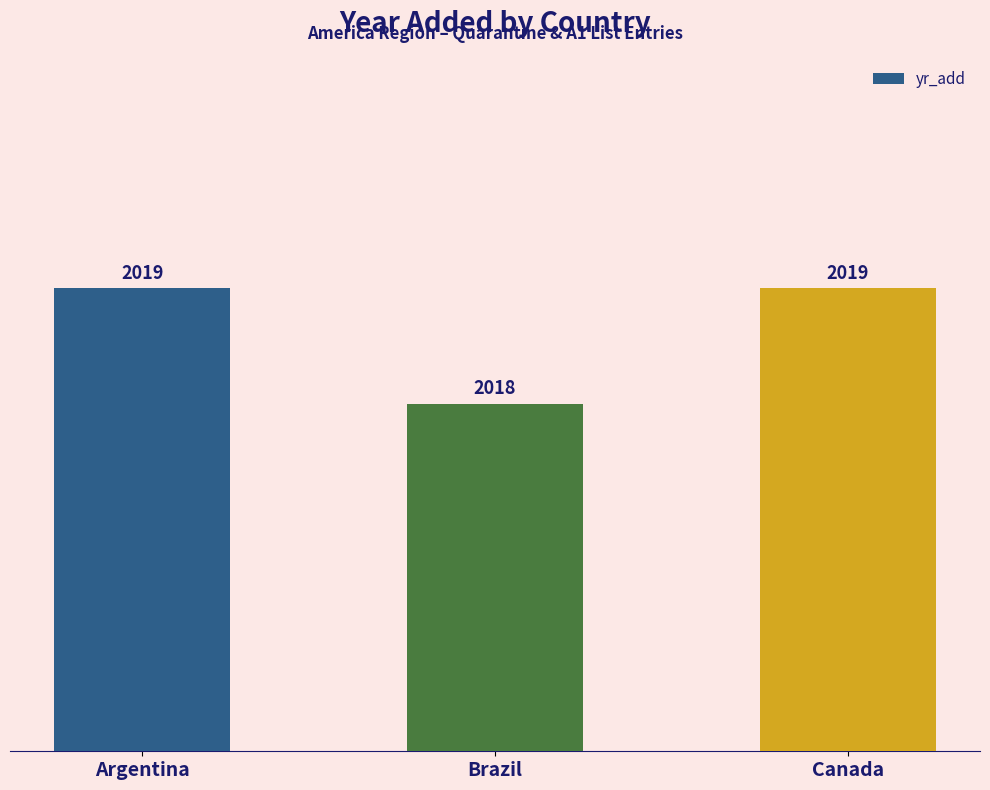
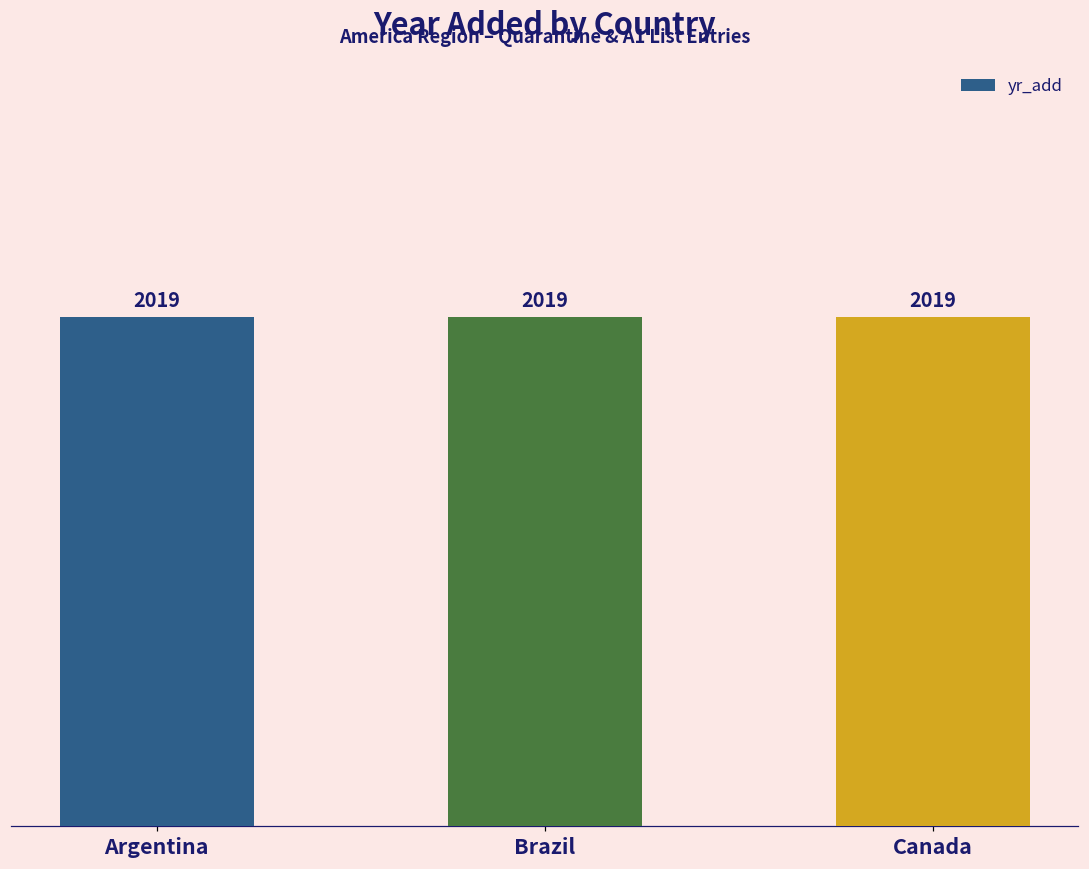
Brazil: 2018 -> 2019
